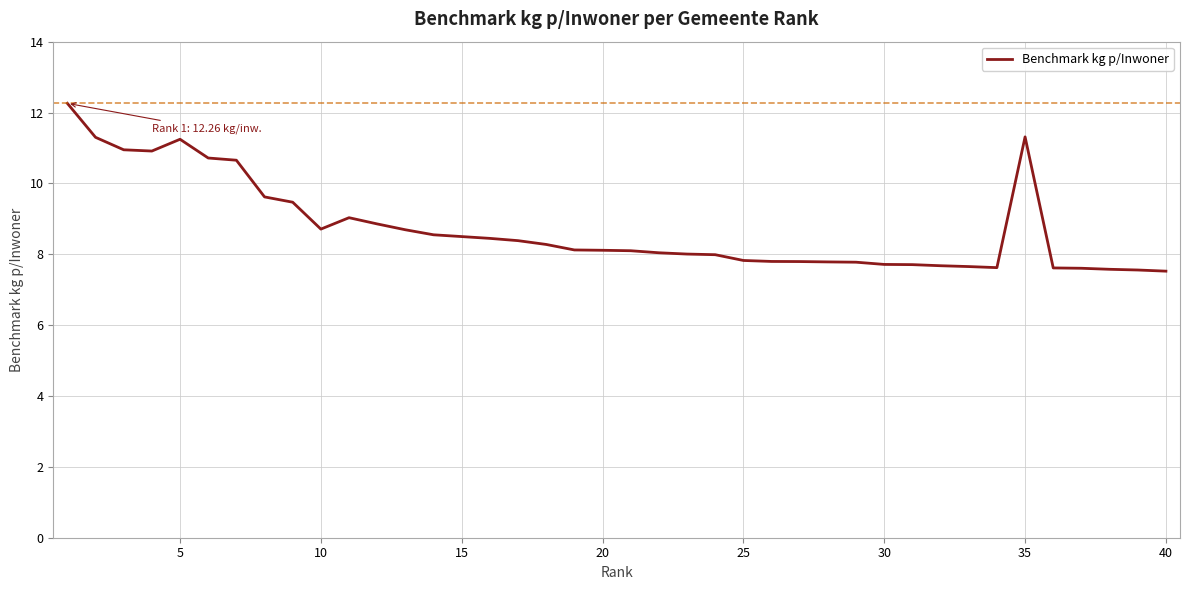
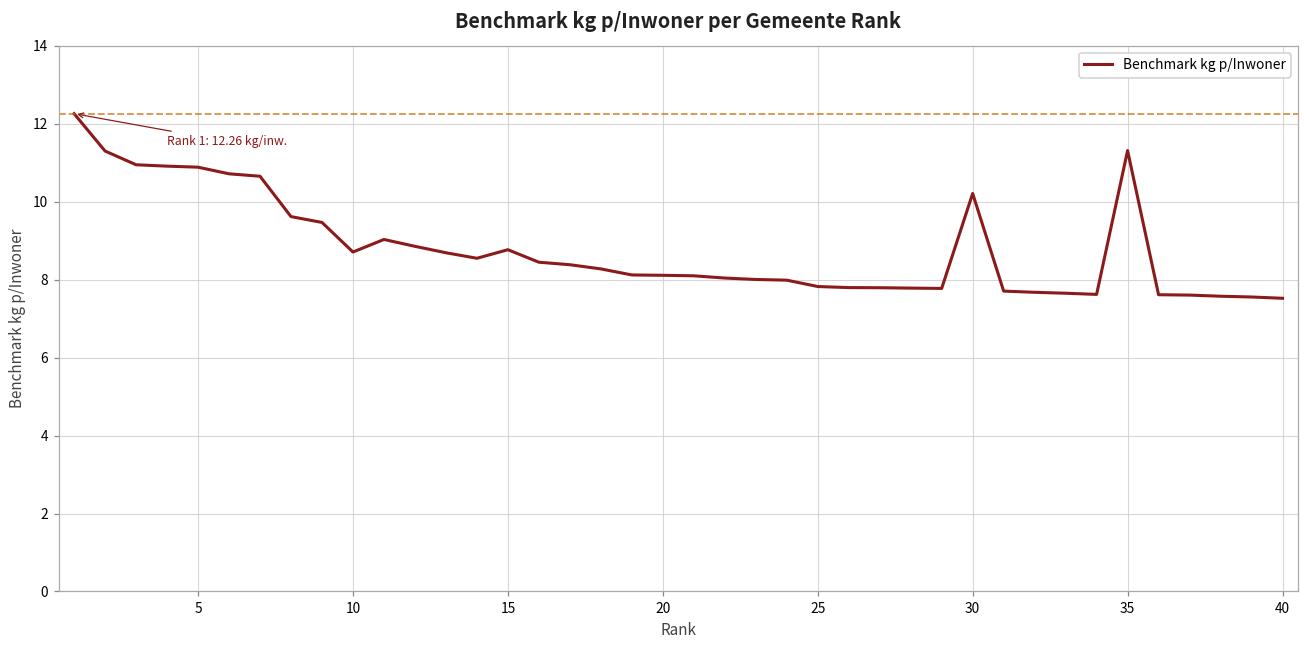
5: 11.2 -> 10.9
15: 8.5 -> 8.8
30: 7.7 -> 10.2
